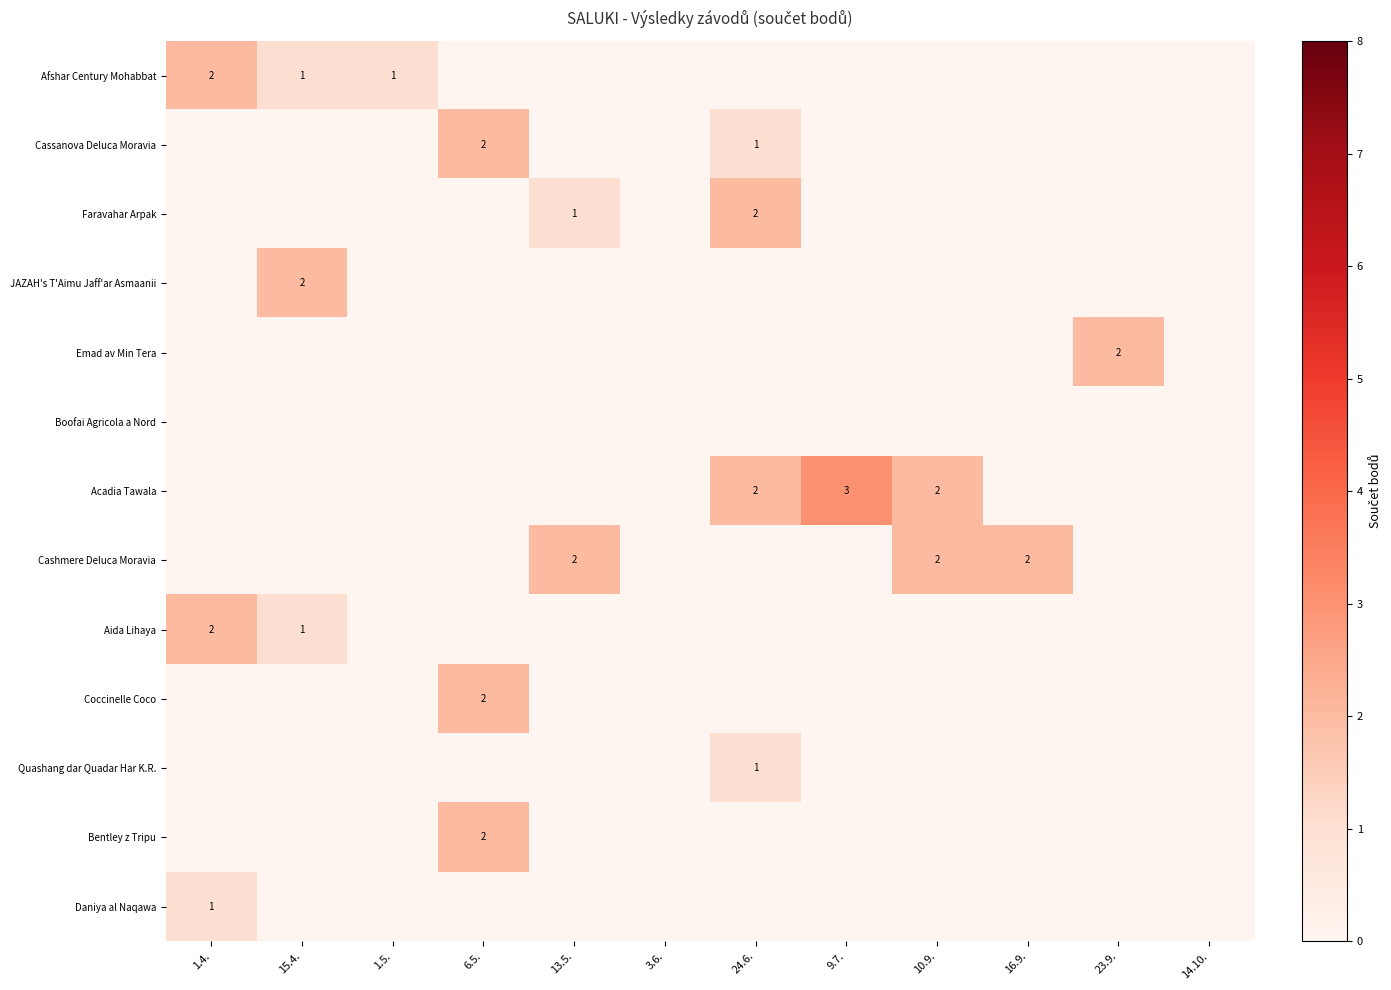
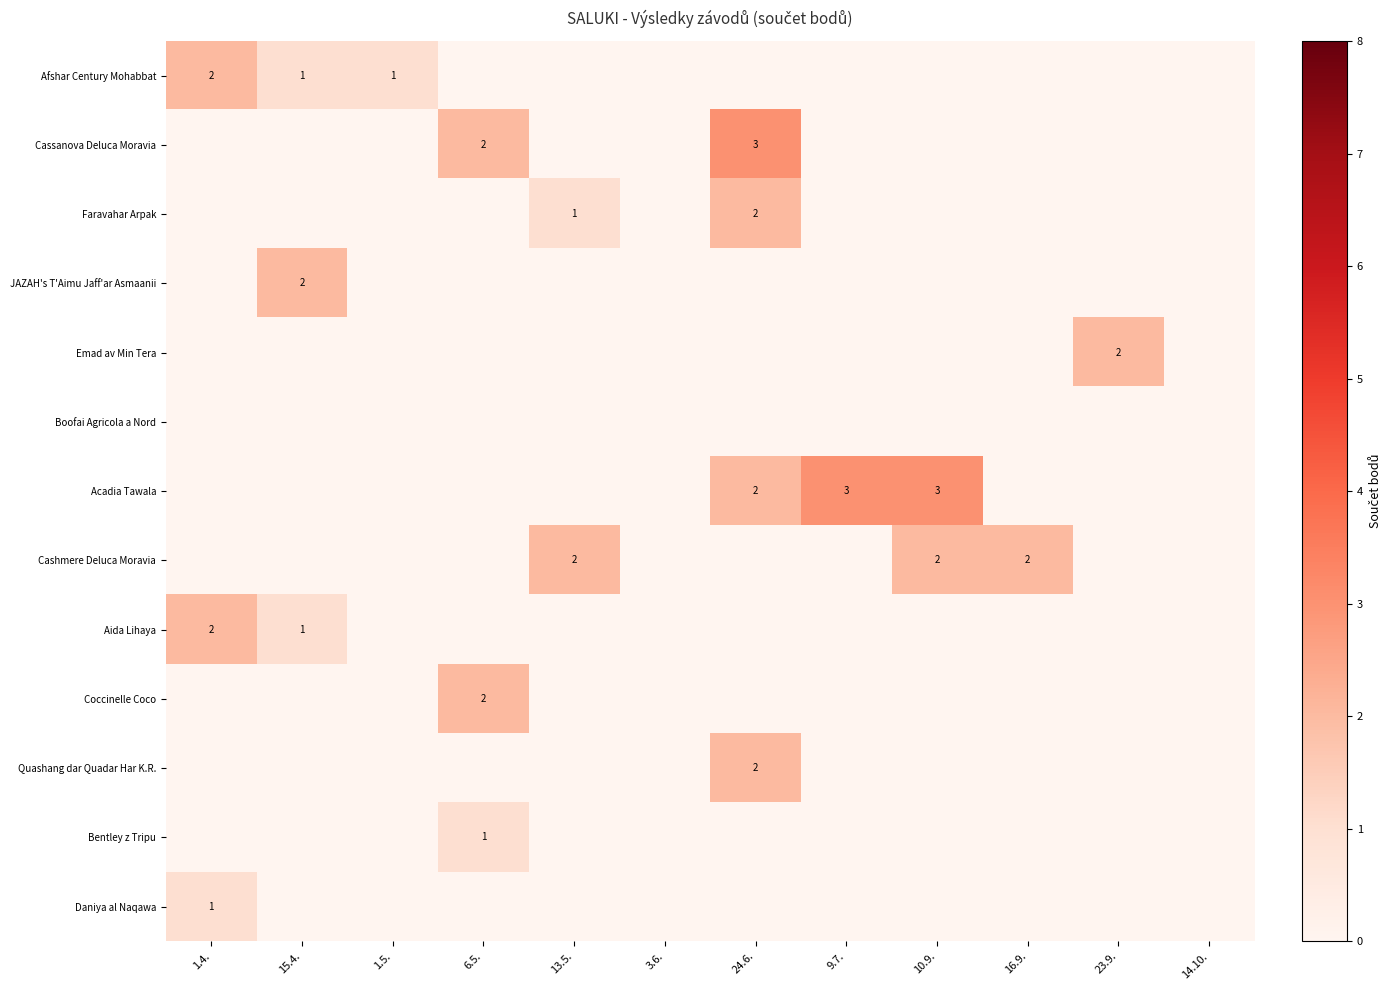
Cassanova Deluca Moravia, 24.6.: 1 -> 3
Acadia Tawala, 10.9.: 2 -> 3
Quashang dar Quadar Har K.R., 24.6.: 1 -> 2
Bentley z Tripu, 6.5.: 2 -> 1
